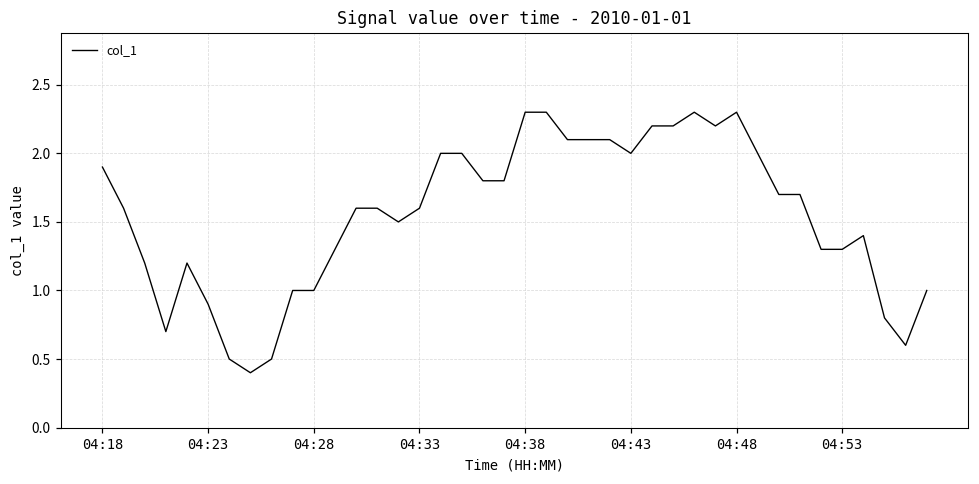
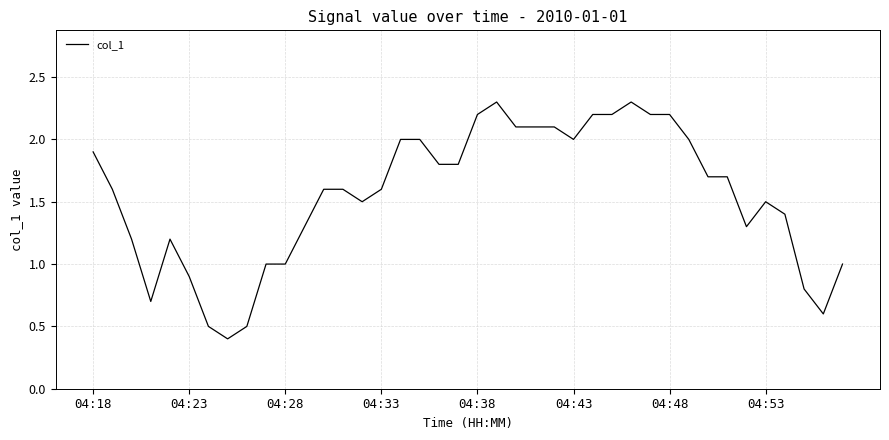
04:38: 2.3 -> 2.2
04:48: 2.3 -> 2.2
04:53: 1.3 -> 1.5
